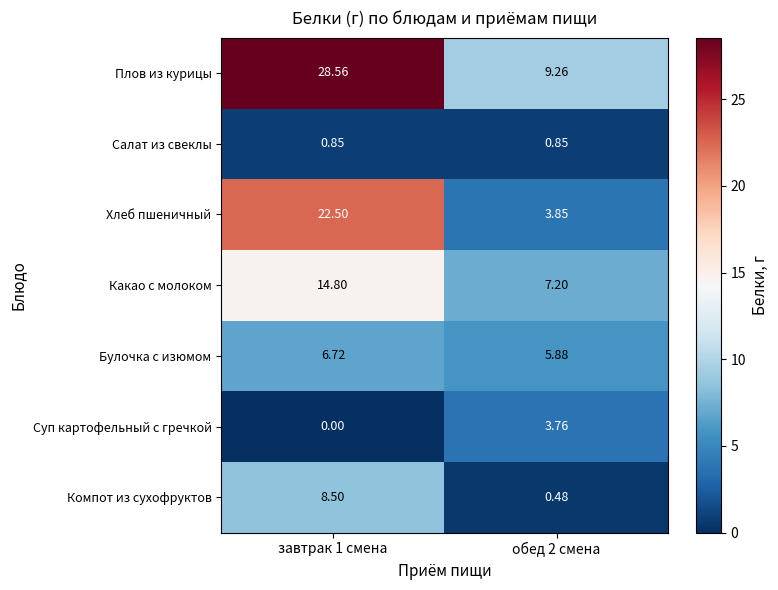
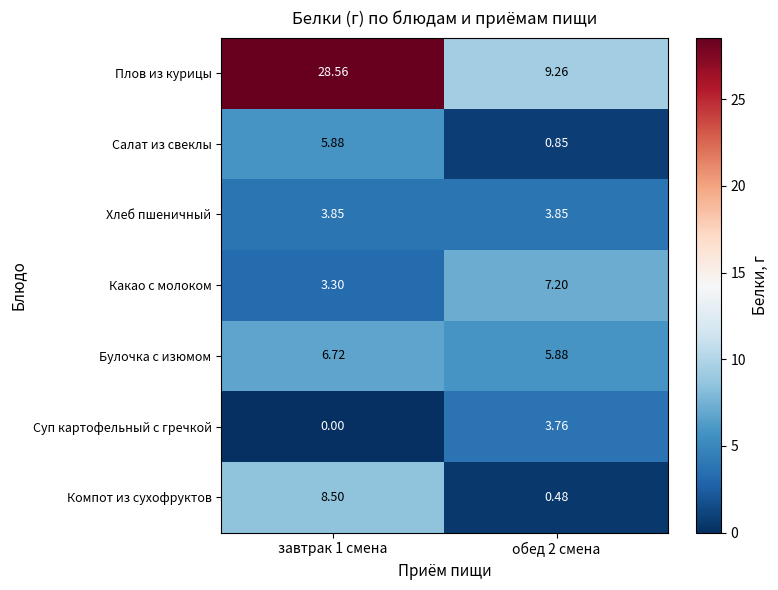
Салат из свеклы, завтрак 1 смена: 0.85 -> 5.88
Хлеб пшеничный, завтрак 1 смена: 22.50 -> 3.85
Какао с молоком, завтрак 1 смена: 14.80 -> 3.30
